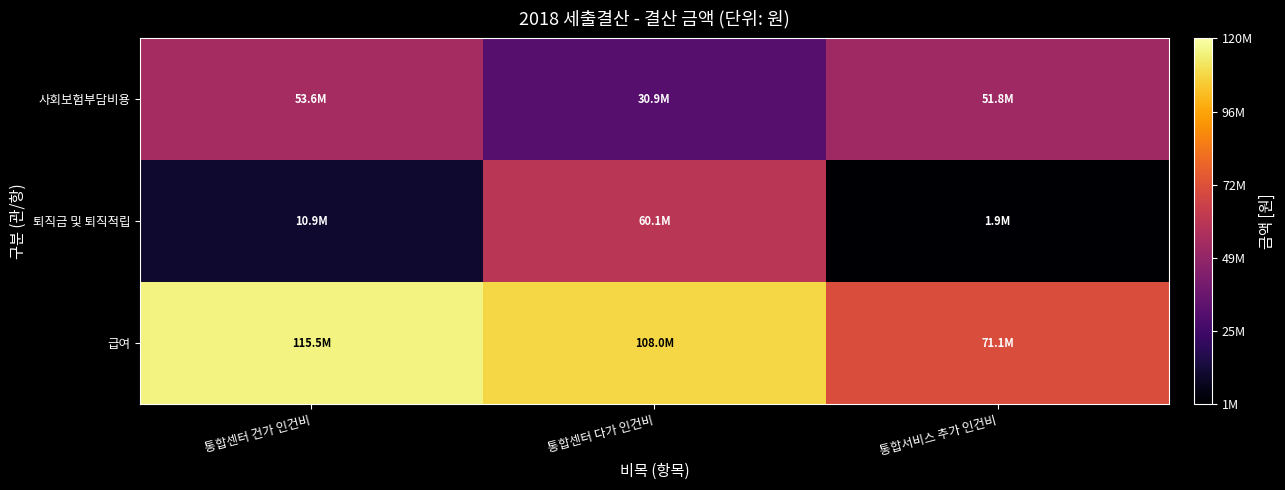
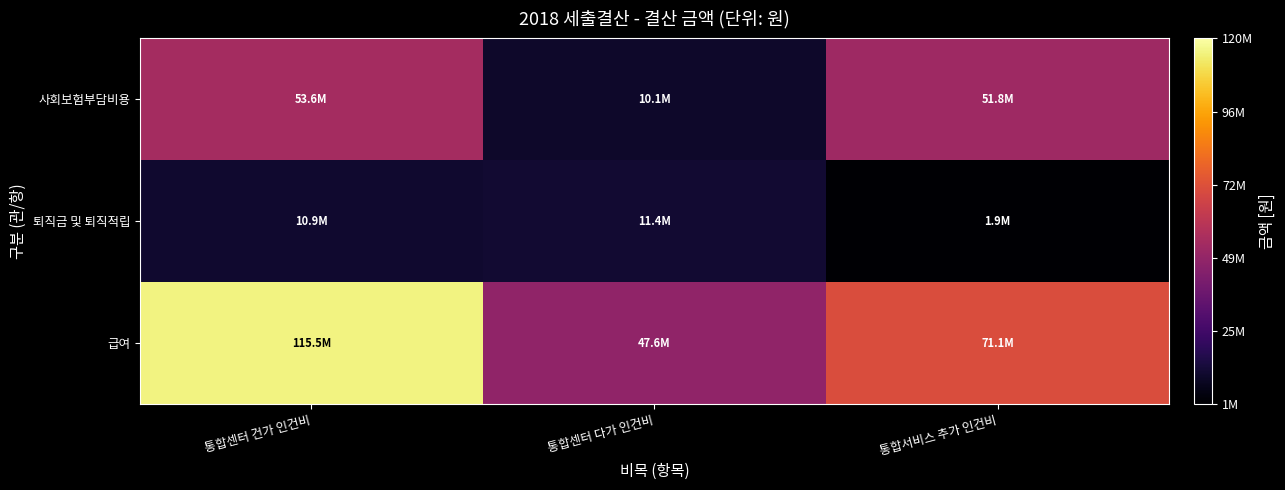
사회보험부담비용, 통합센터 다가 인건비: 30.9M -> 10.1M
퇴직금 및 퇴직적립, 통합센터 다가 인건비: 60.1M -> 11.4M
급여, 통합센터 다가 인건비: 108.0M -> 47.6M
